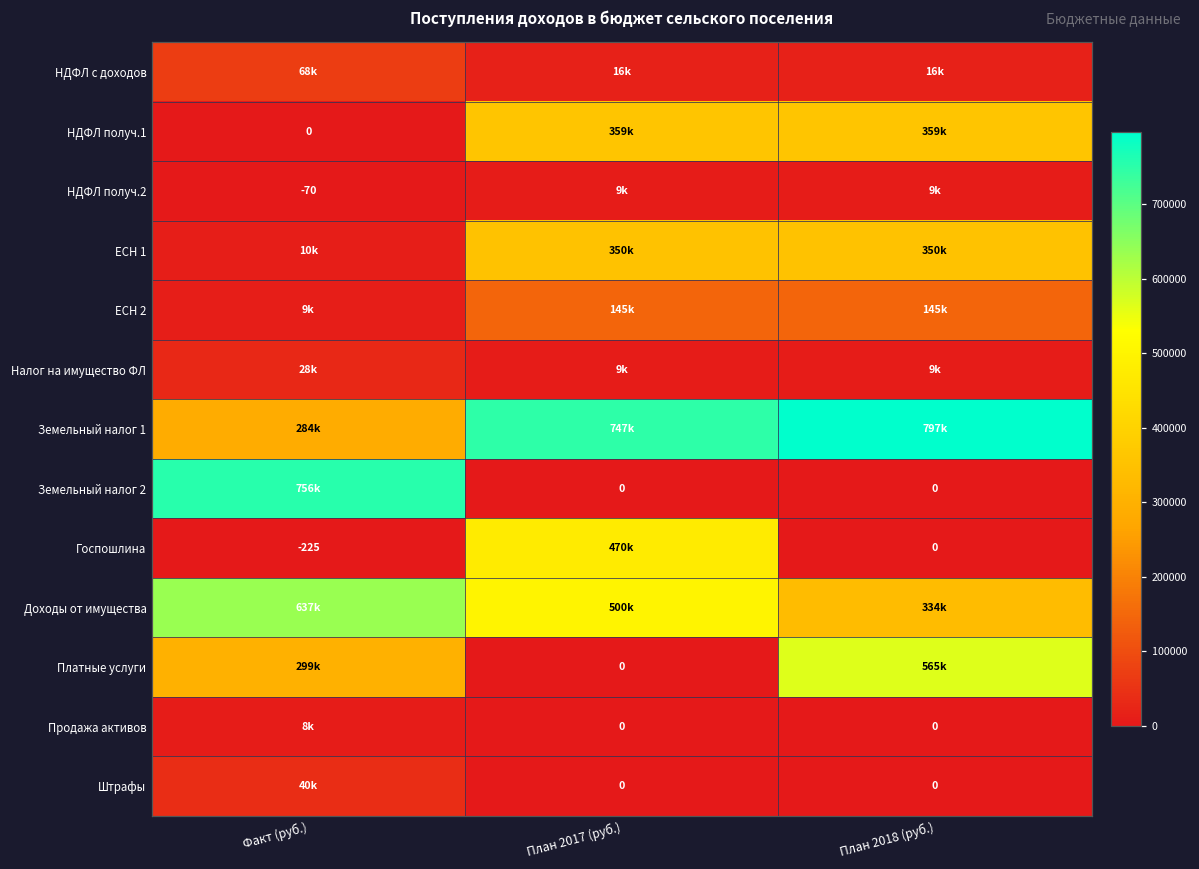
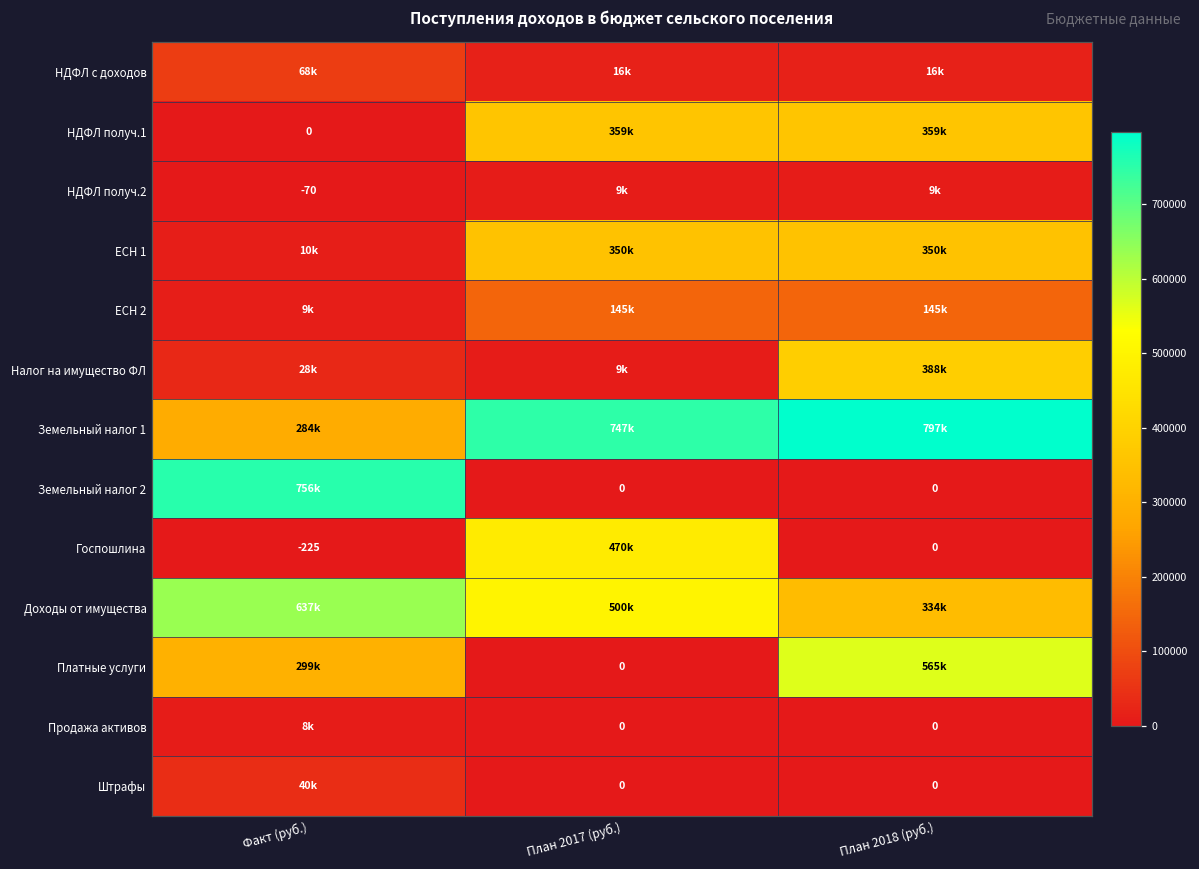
Налог на имущество ФЛ, План 2018 (руб.): 9k -> 388k
